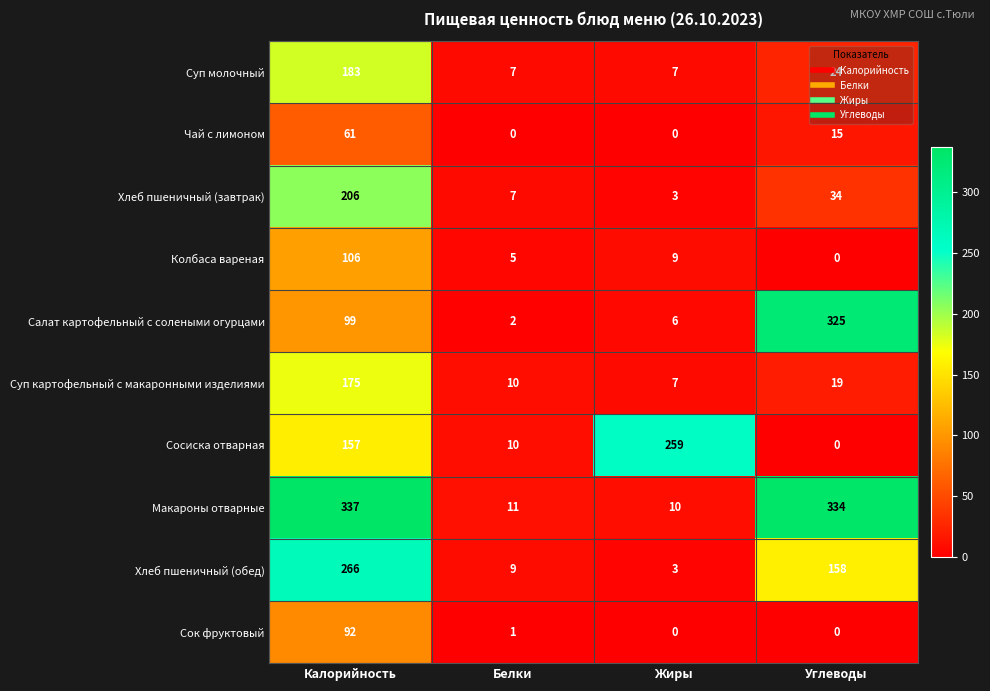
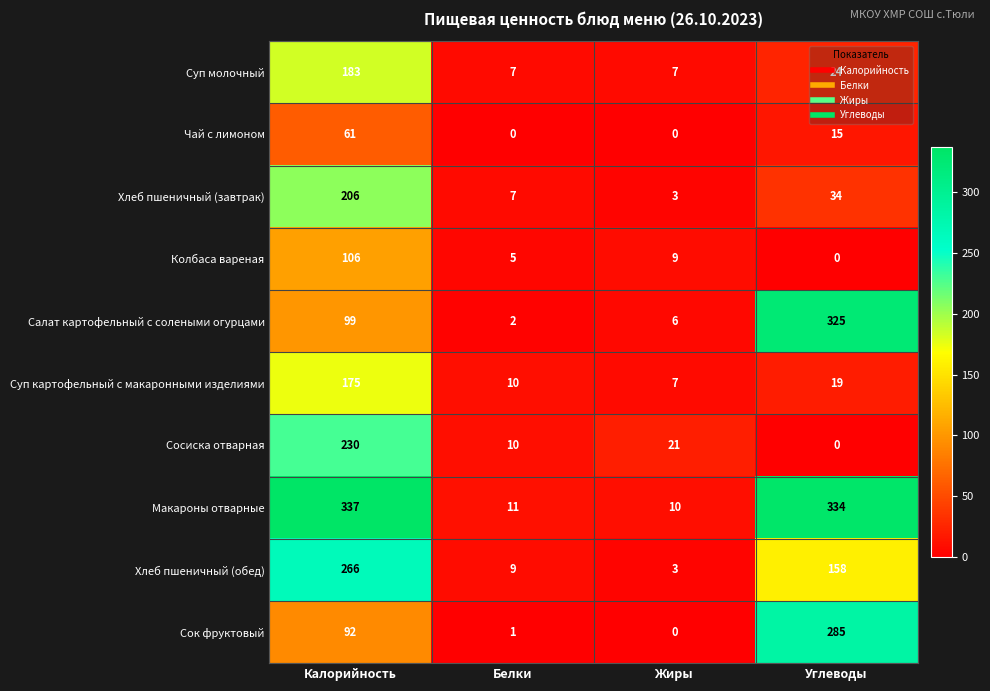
Сосиска отварная, Калорийность: 157 -> 230
Сосиска отварная, Жиры: 259 -> 21
Сок фруктовый, Углеводы: 0 -> 285
